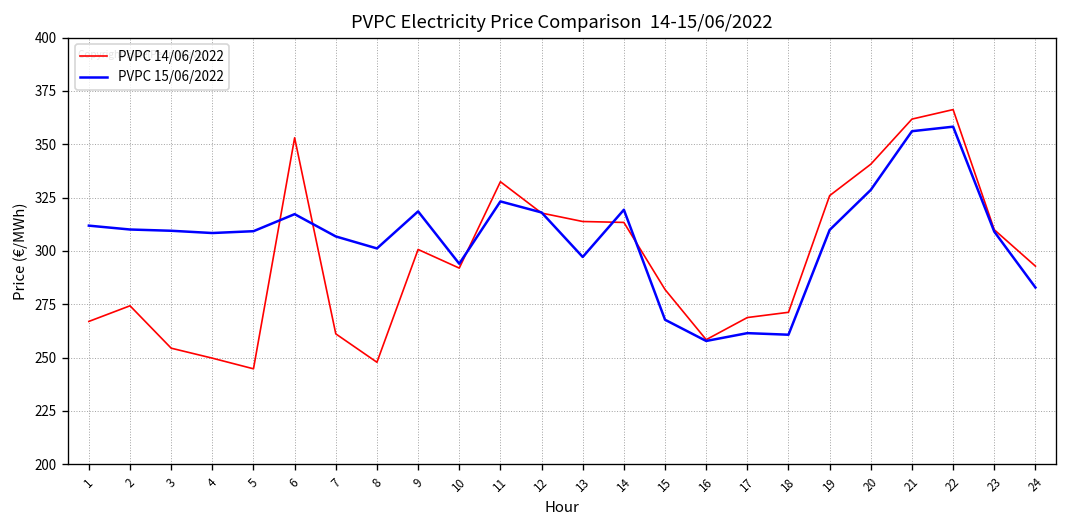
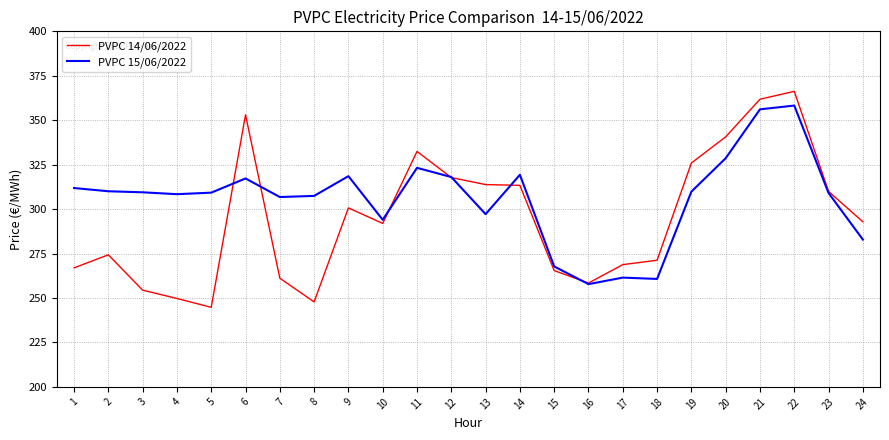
PVPC 15/06/2022, 8: 301 -> 307
PVPC 14/06/2022, 15: 282 -> 265
